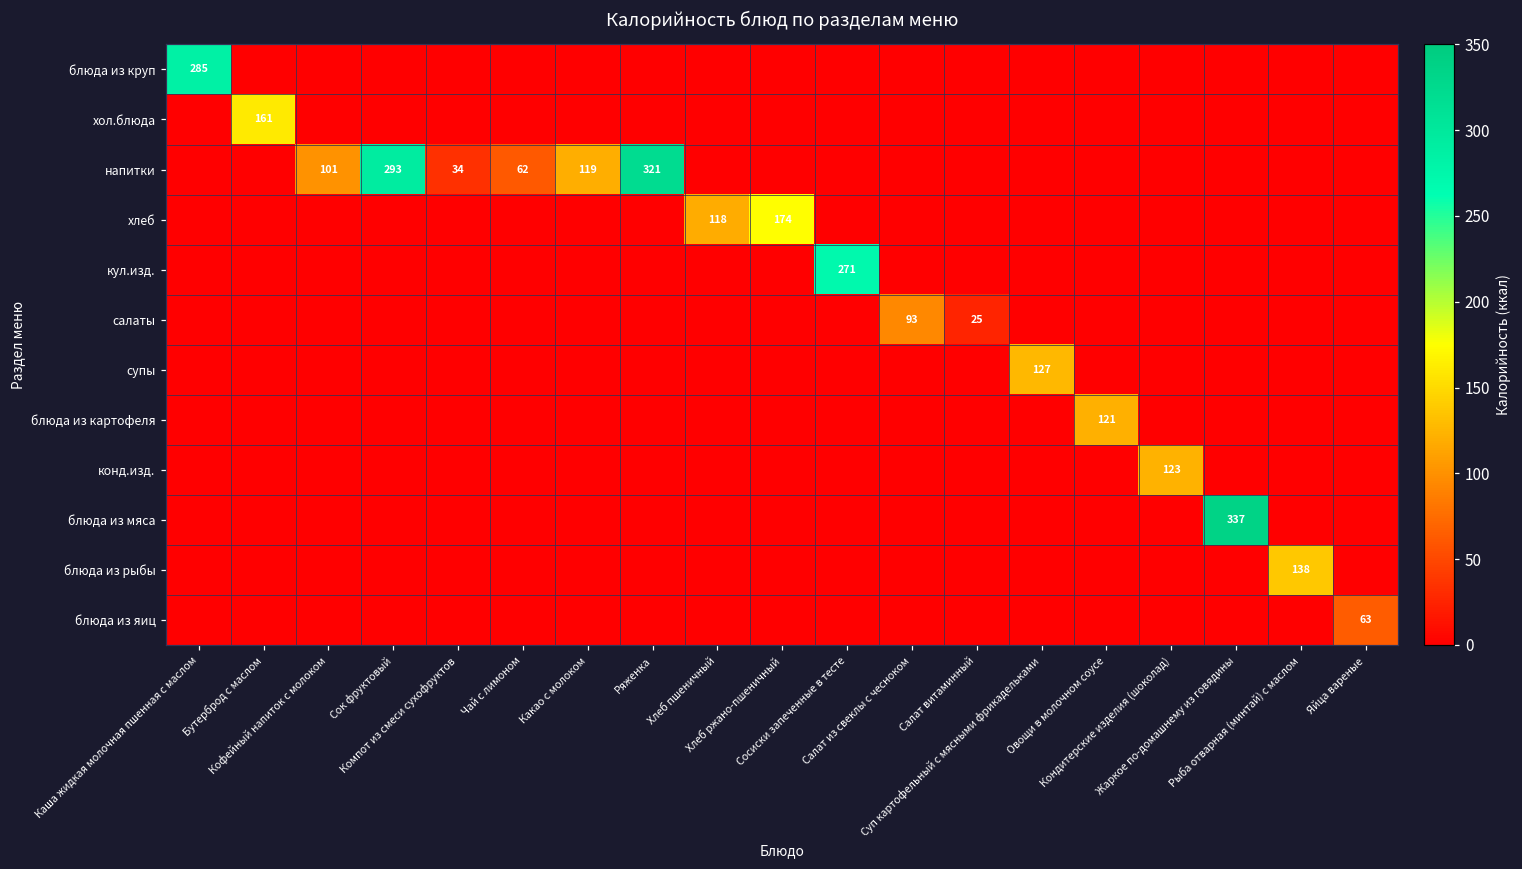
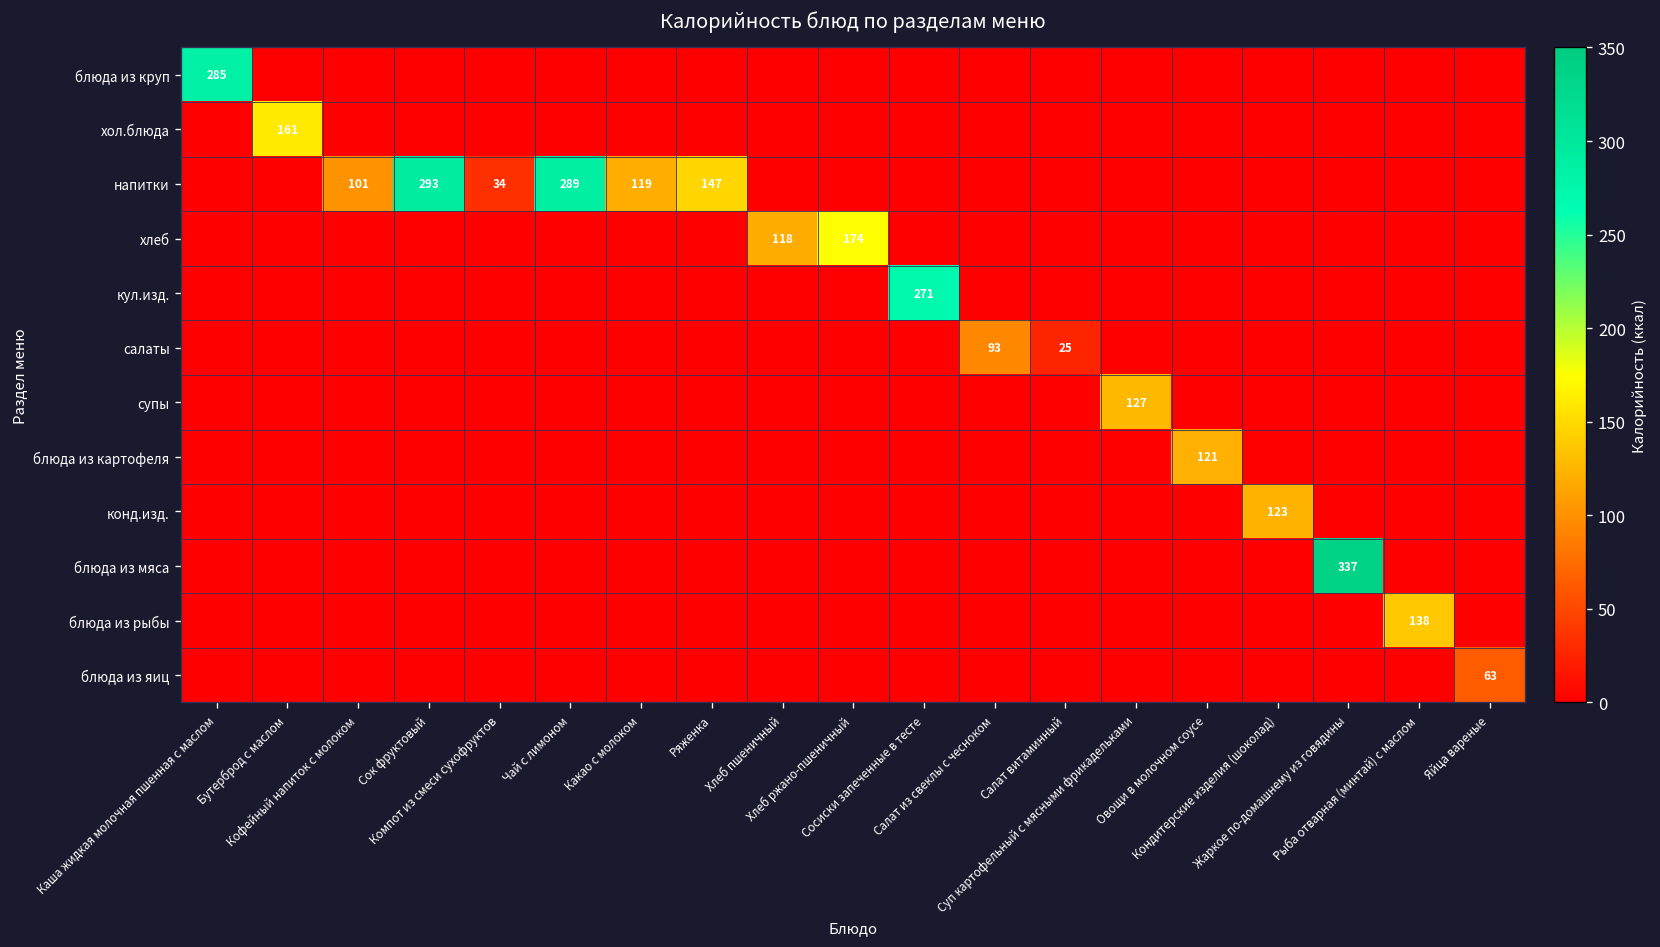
напитки, Чай с лимоном: 62 -> 289
напитки, Ряженка: 321 -> 147
